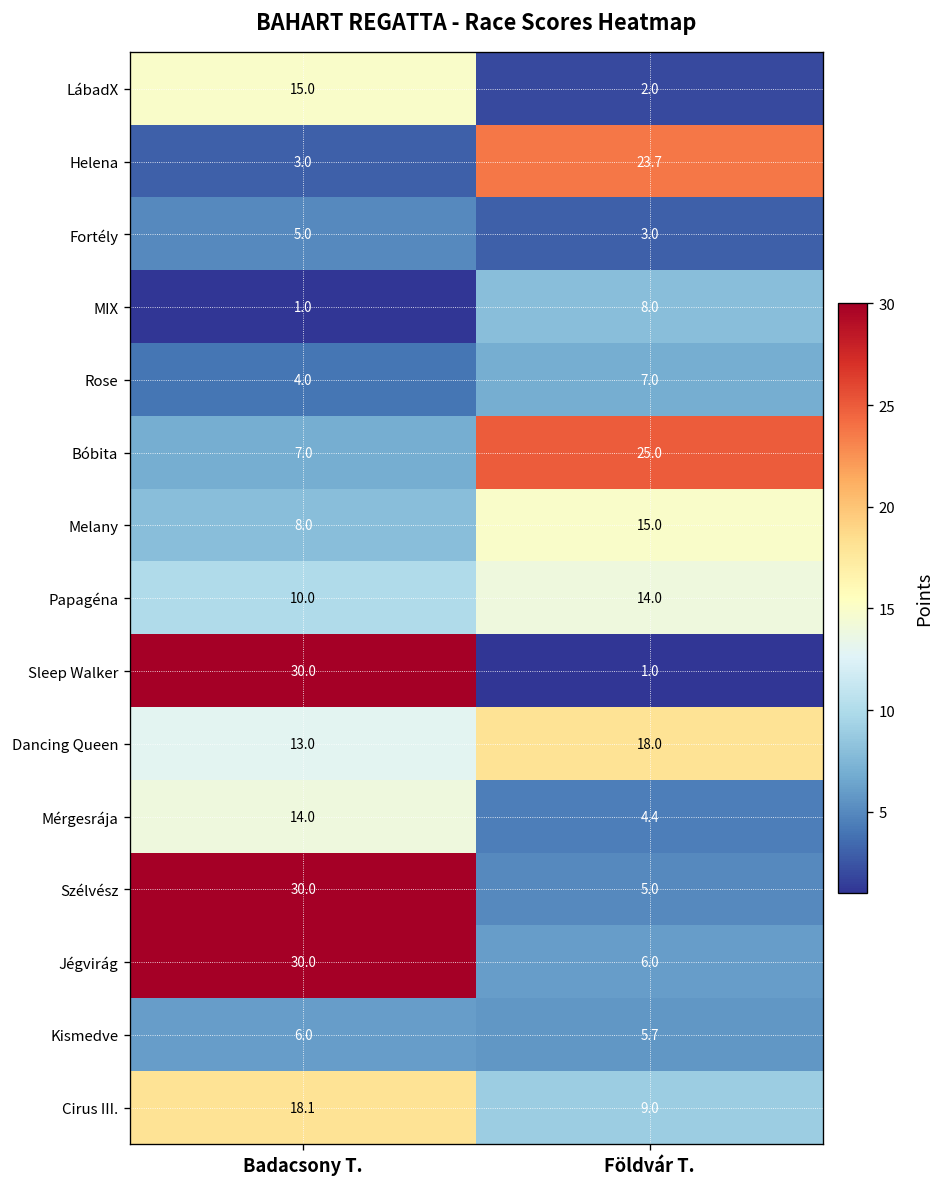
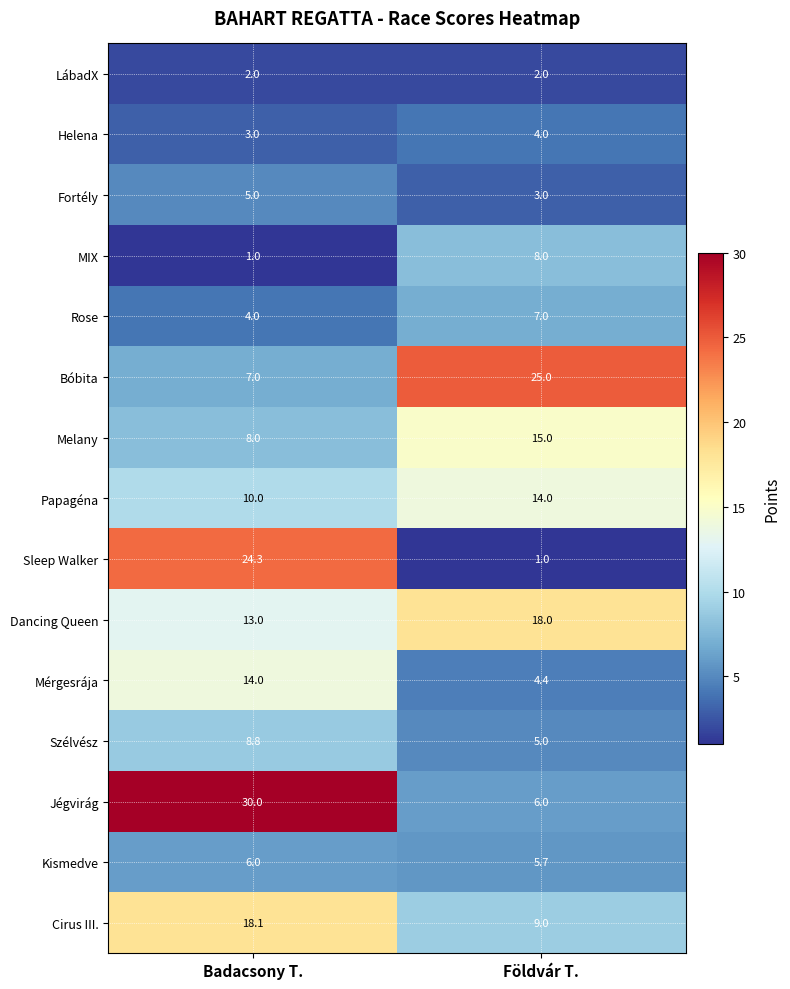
LábadX, Badacsony T.: 15.0 -> 2.0
Helena, Földvár T.: 23.7 -> 4.0
Sleep Walker, Badacsony T.: 30.0 -> 24.3
Szélvész, Badacsony T.: 30.0 -> 8.8
